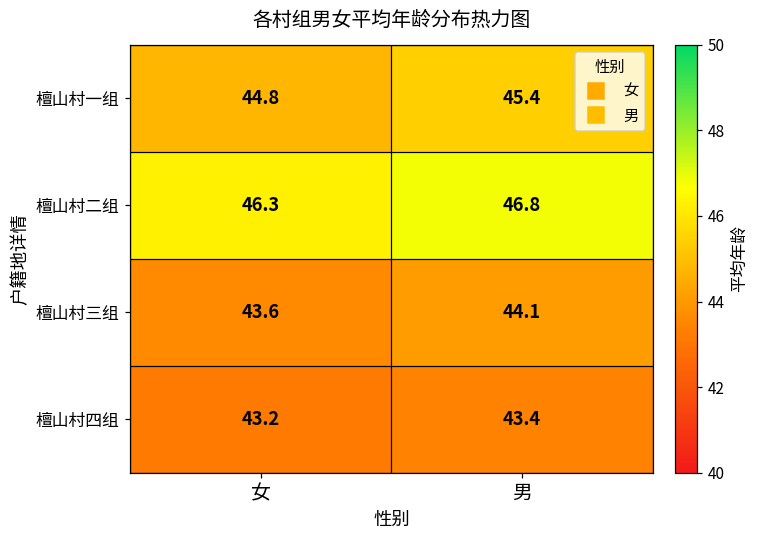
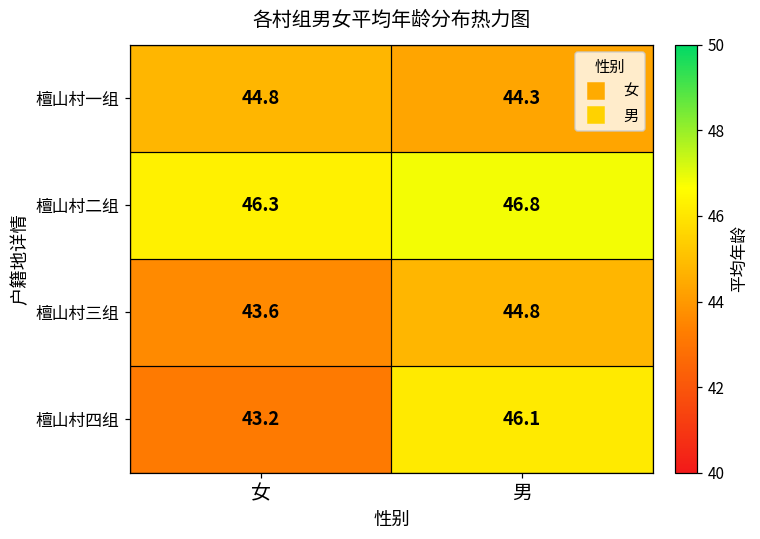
檀山村一组, 男: 45.4 -> 44.3
檀山村三组, 男: 44.1 -> 44.8
檀山村四组, 男: 43.4 -> 46.1
